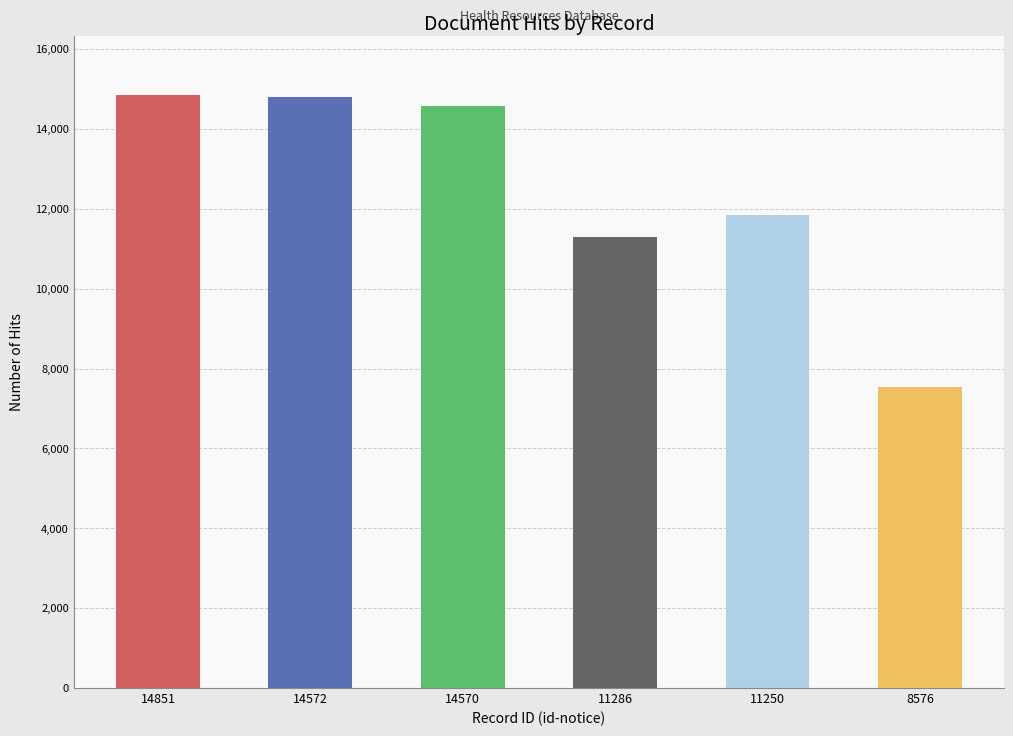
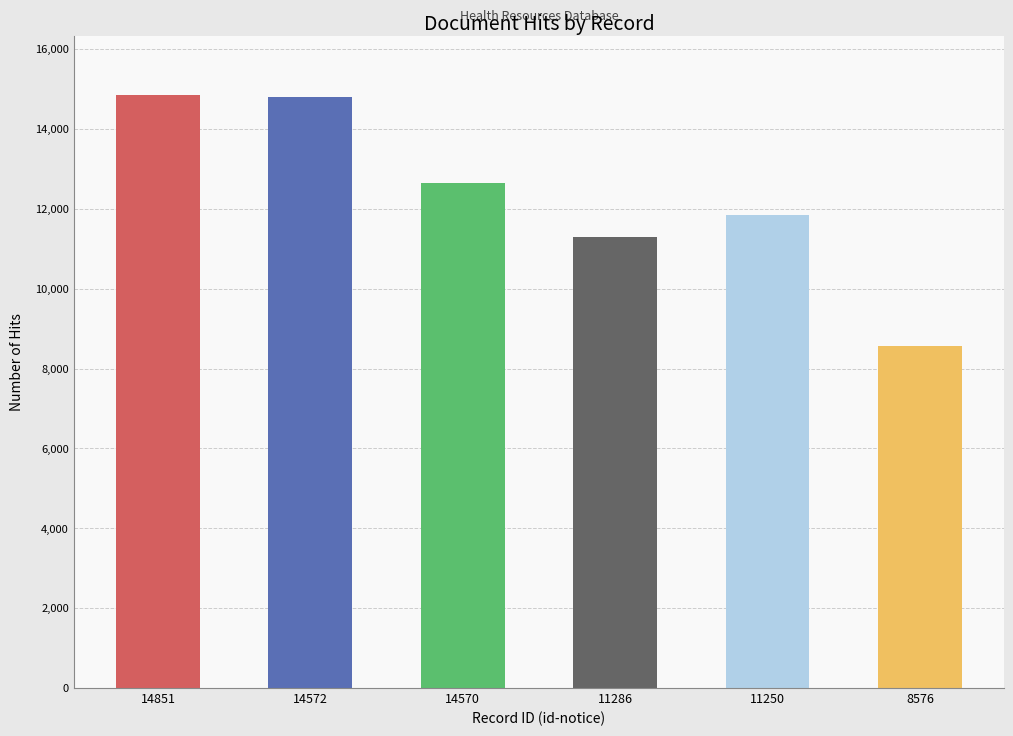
14570: 14,600 -> 12,700
8576: 7,600 -> 8,600
